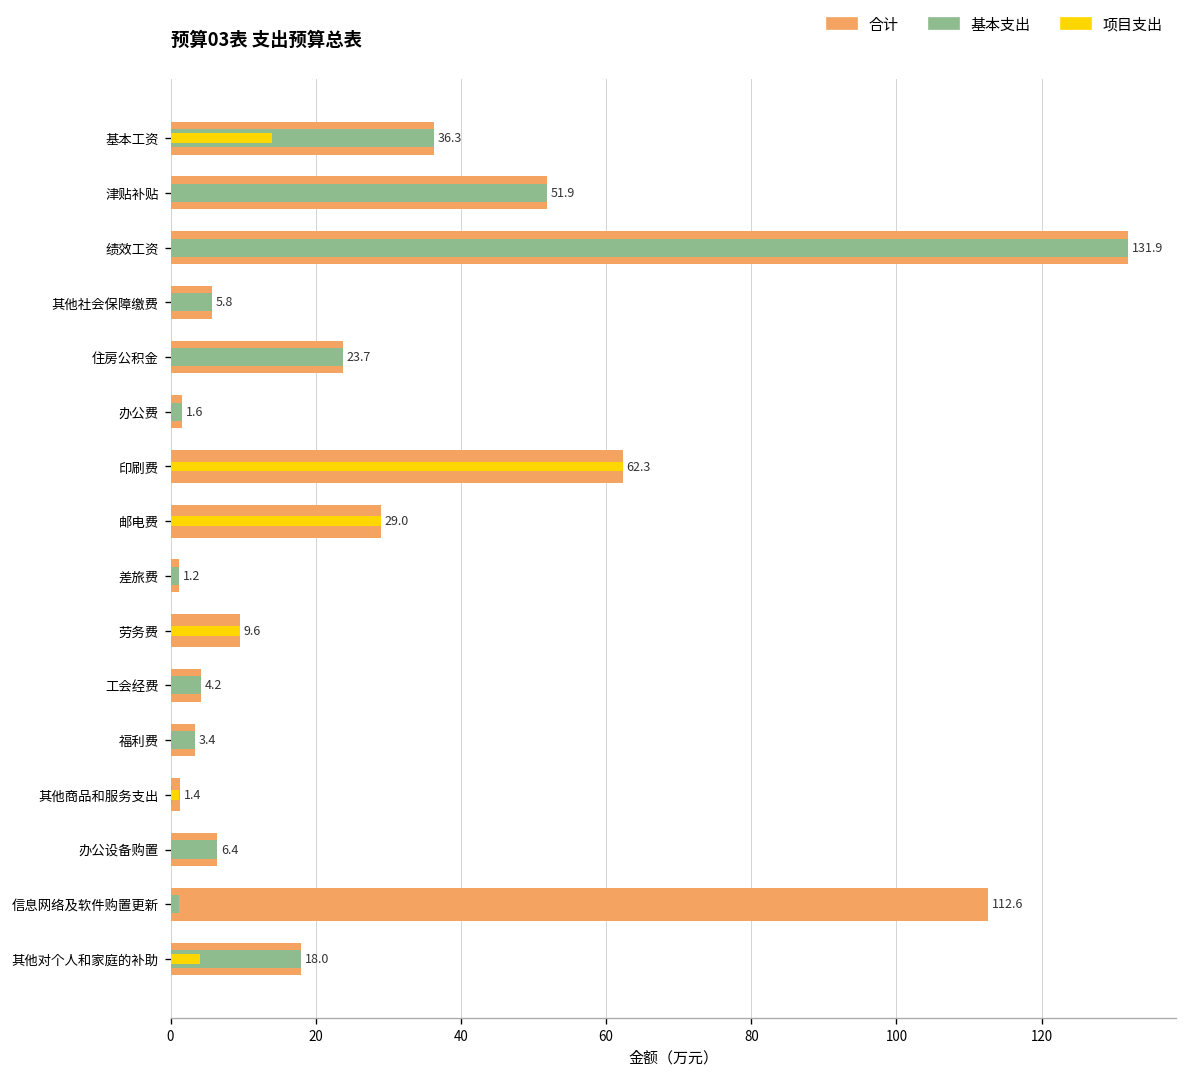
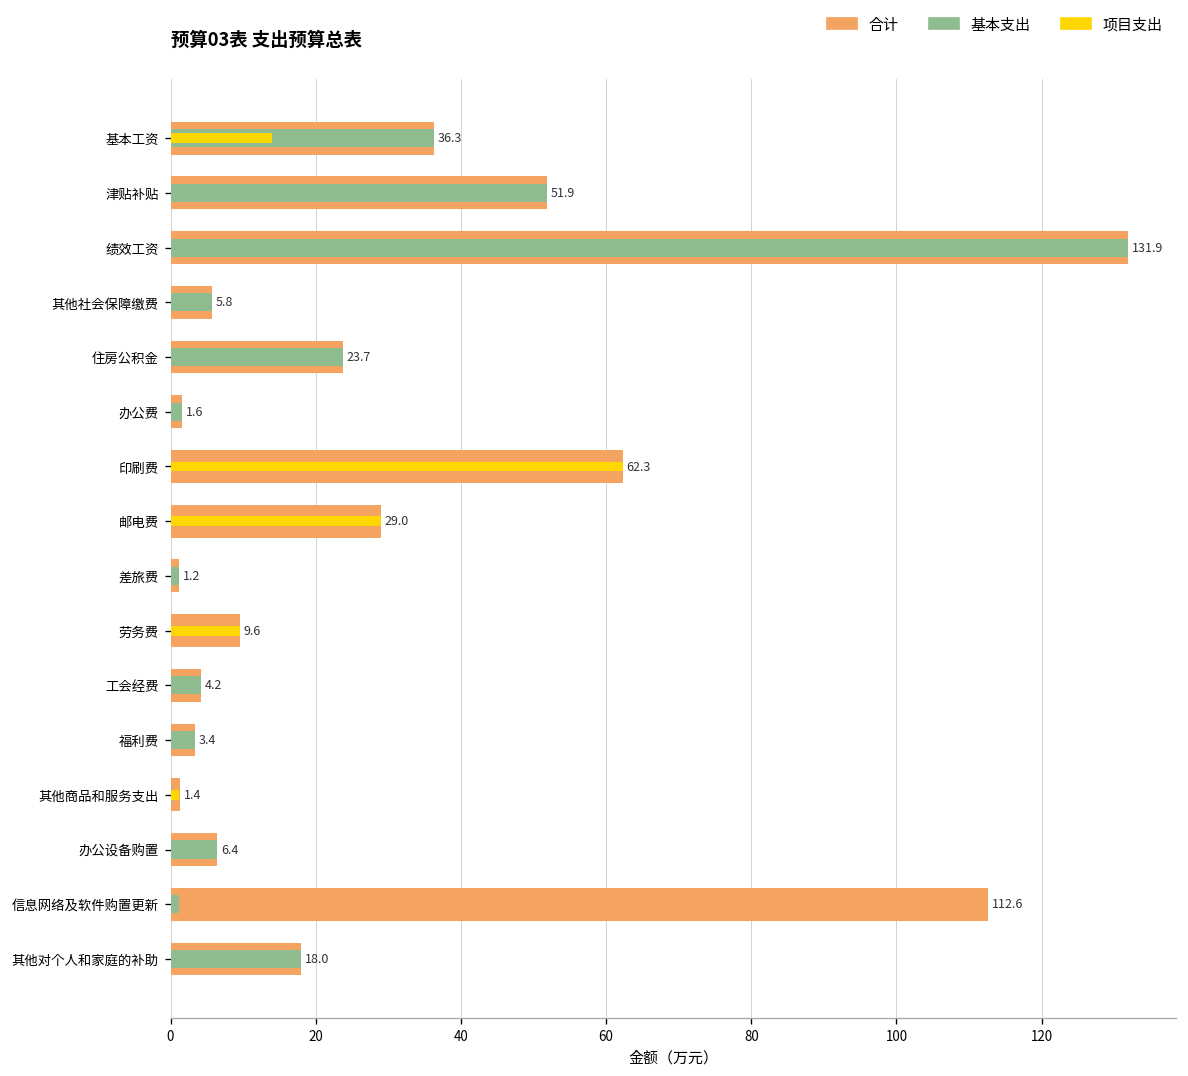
项目支出, 其他对个人和家庭的补助: 4 -> 0
